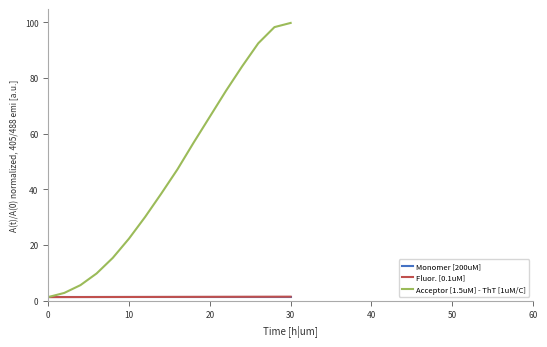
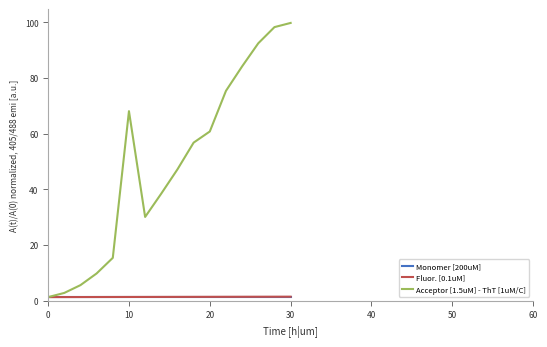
Acceptor [1.5uM] - ThT [1uM/C], 10: 22 -> 68
Acceptor [1.5uM] - ThT [1uM/C], 20: 66 -> 61
